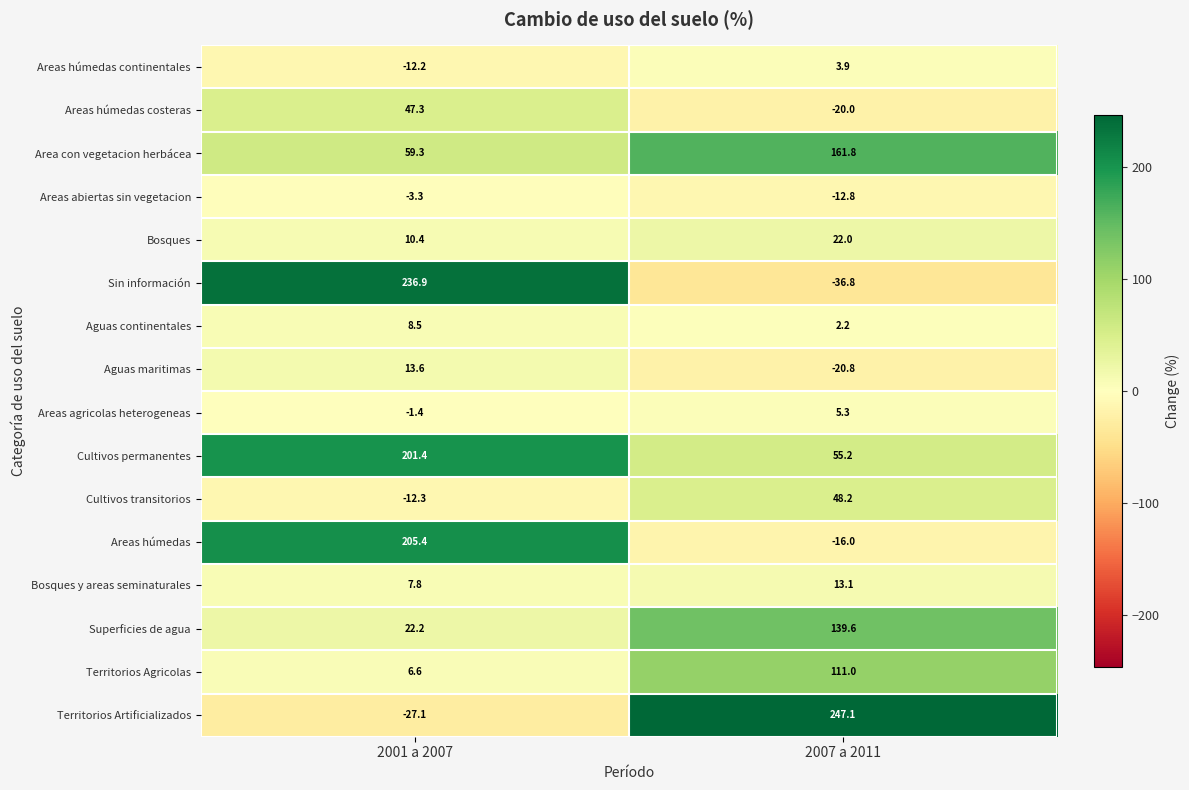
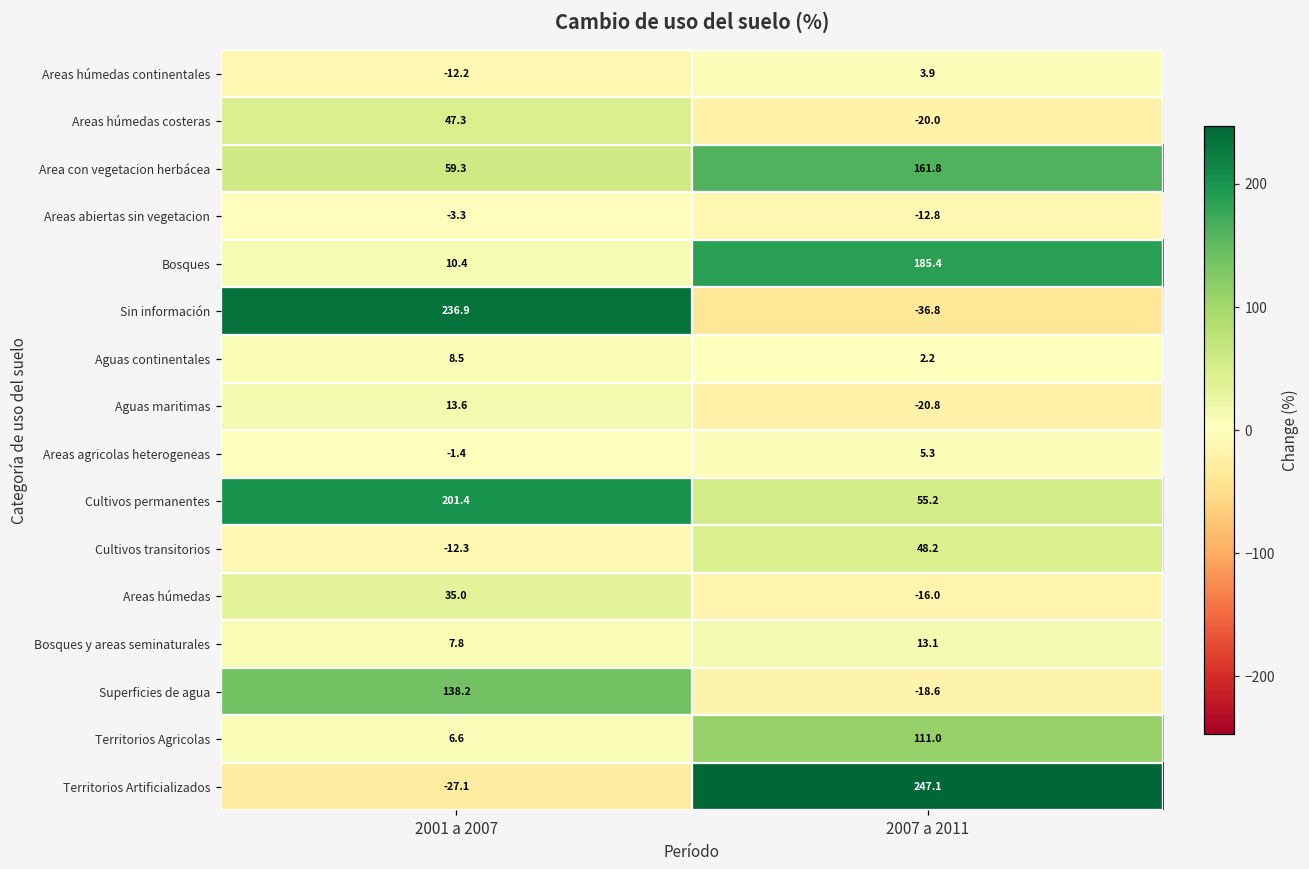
Bosques, 2007 a 2011: 22.0 -> 185.4
Areas húmedas, 2001 a 2007: 205.4 -> 35.0
Superficies de agua, 2001 a 2007: 22.2 -> 138.2
Superficies de agua, 2007 a 2011: 139.6 -> -18.6
